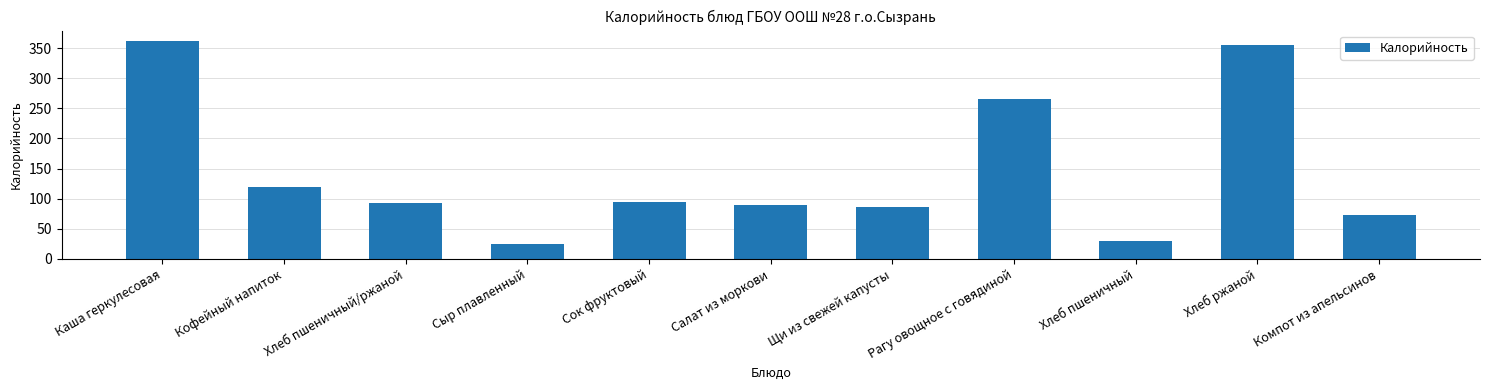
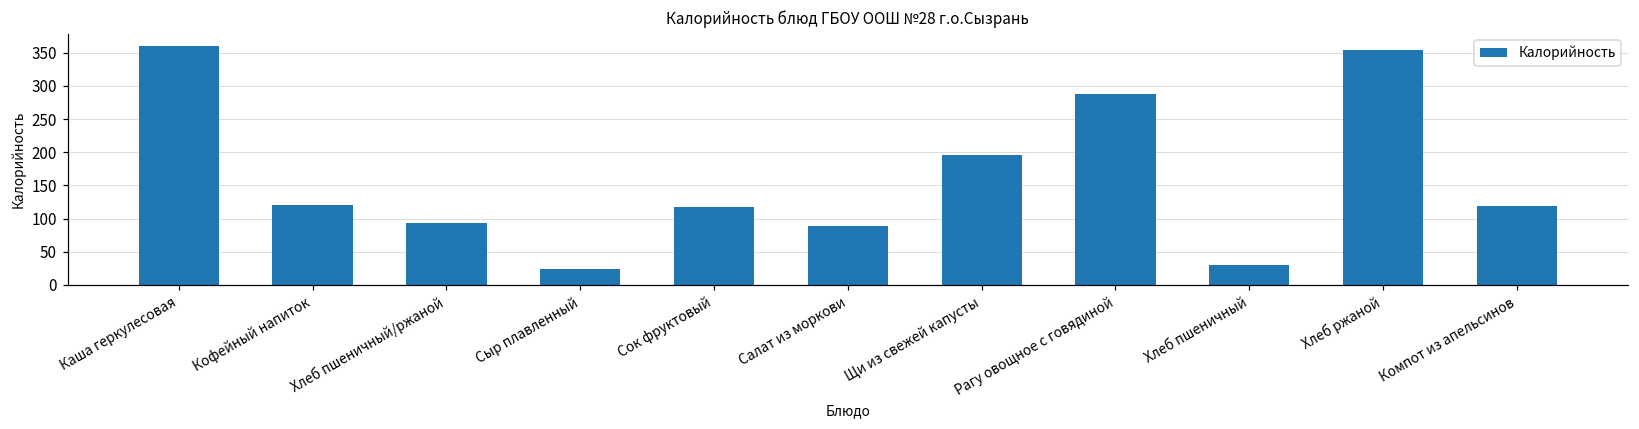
Сок фруктовый: 90 -> 120
Щи из свежей капусты: 90 -> 200
Рагу овощное с говядиной: 270 -> 290
Компот из апельсинов: 70 -> 120
